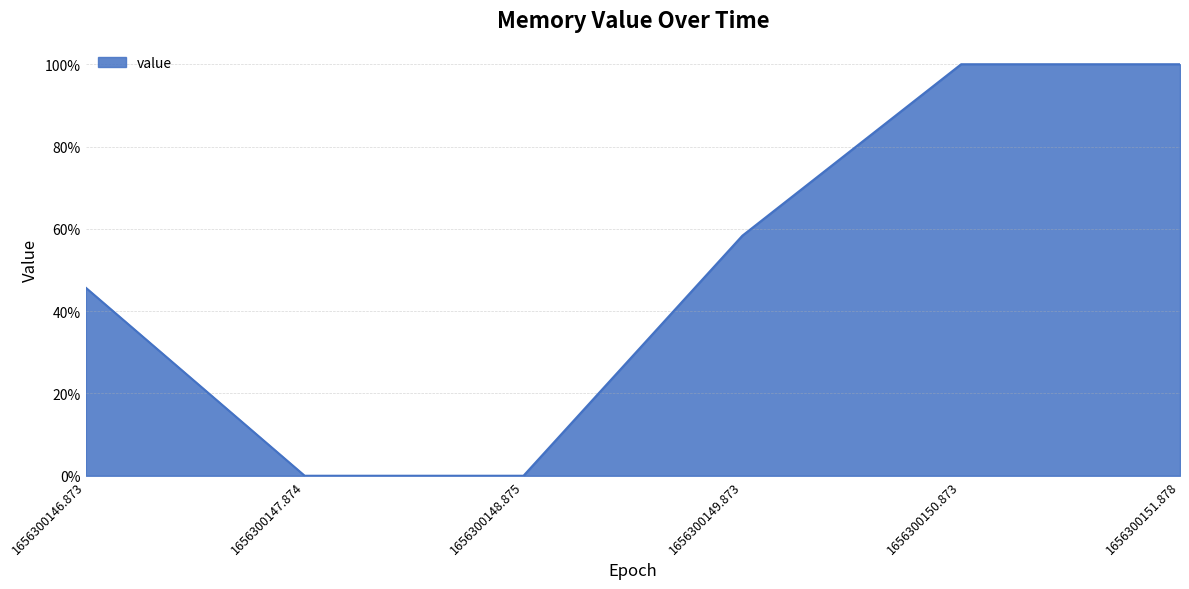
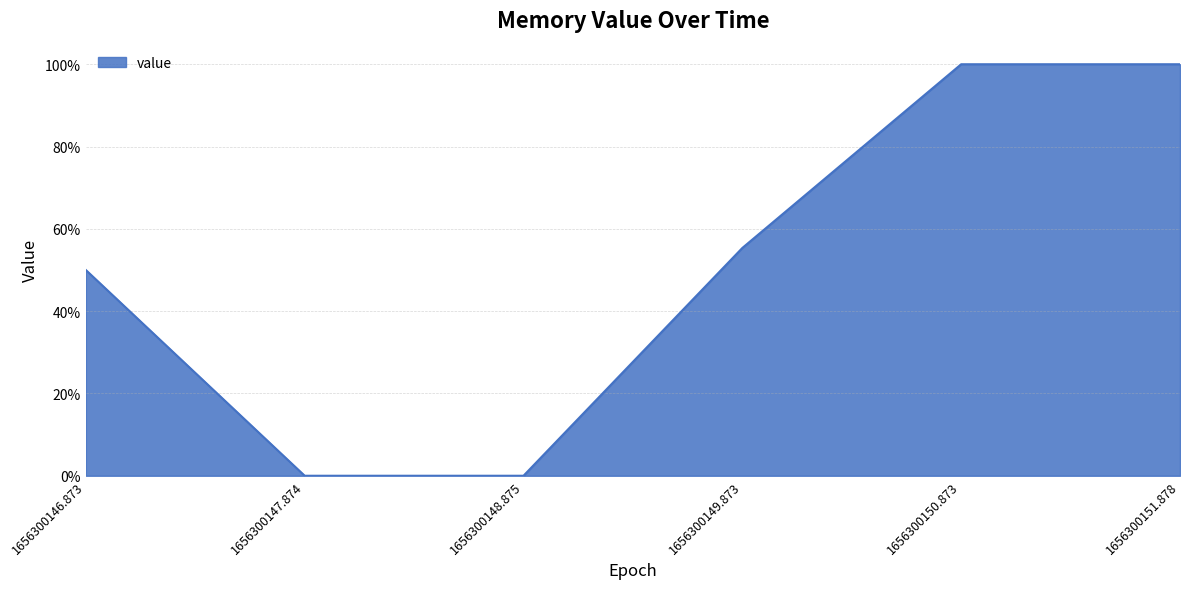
1656300146.873: 46% -> 50%
1656300149.873: 58% -> 55%
